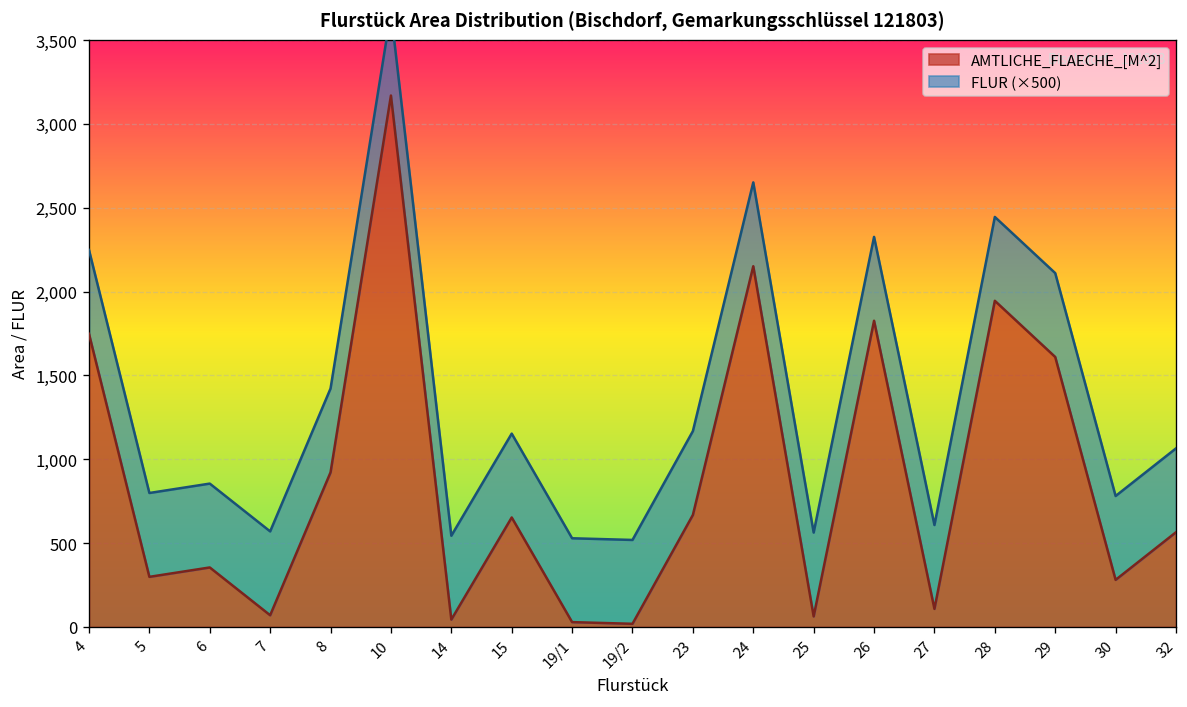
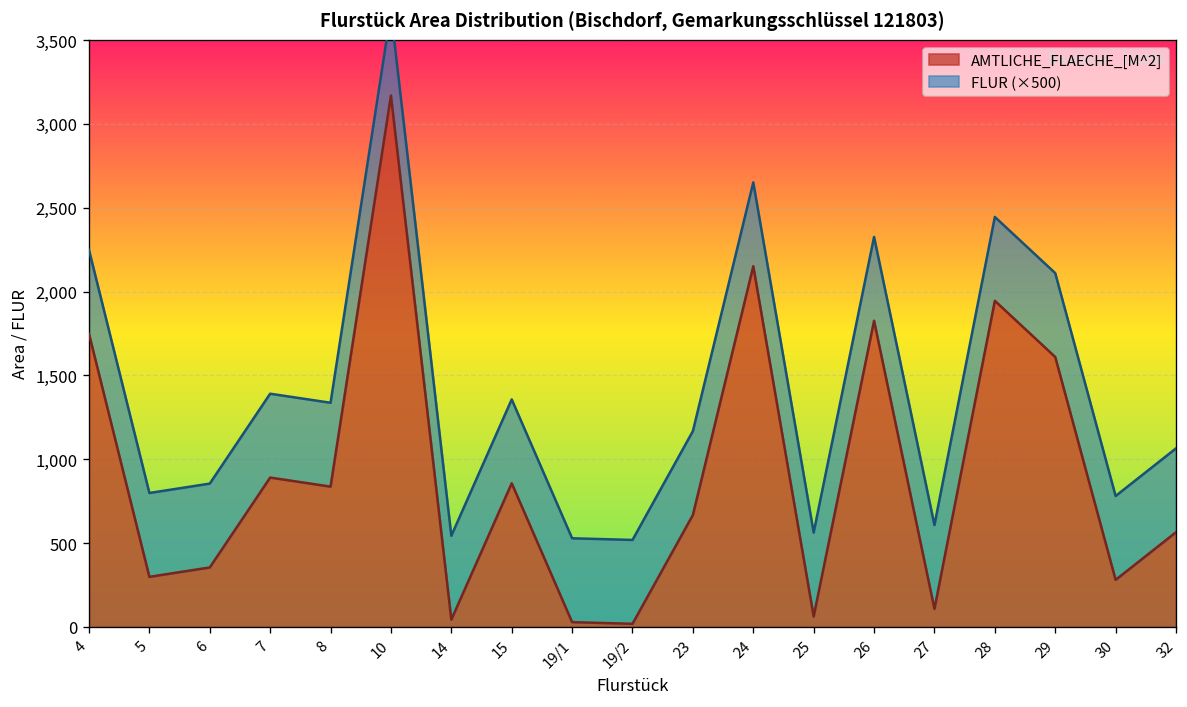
AMTLICHE_FLAECHE_[M^2], 7: 70 -> 890
AMTLICHE_FLAECHE_[M^2], 8: 920 -> 840
AMTLICHE_FLAECHE_[M^2], 15: 650 -> 860
